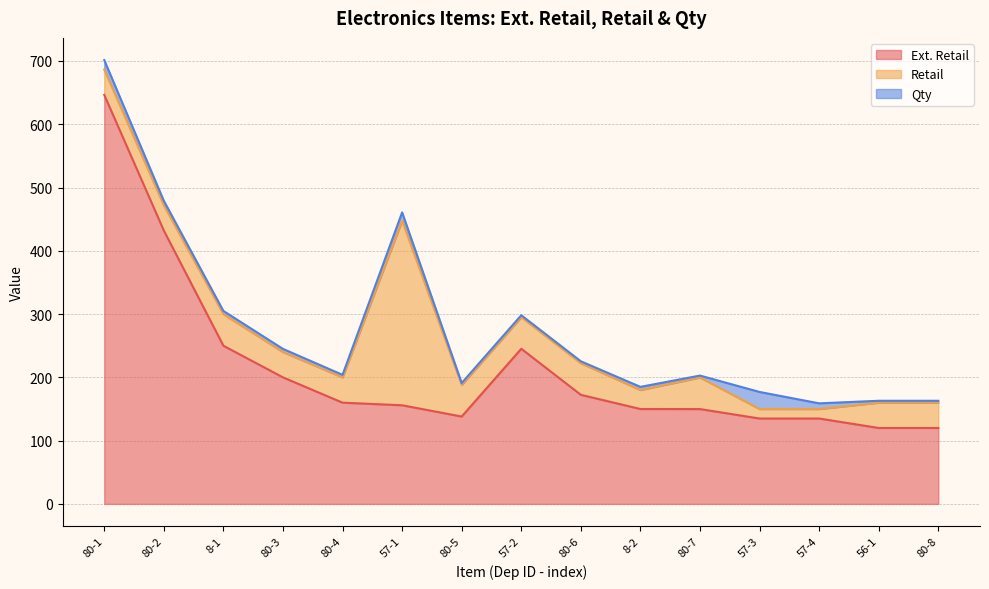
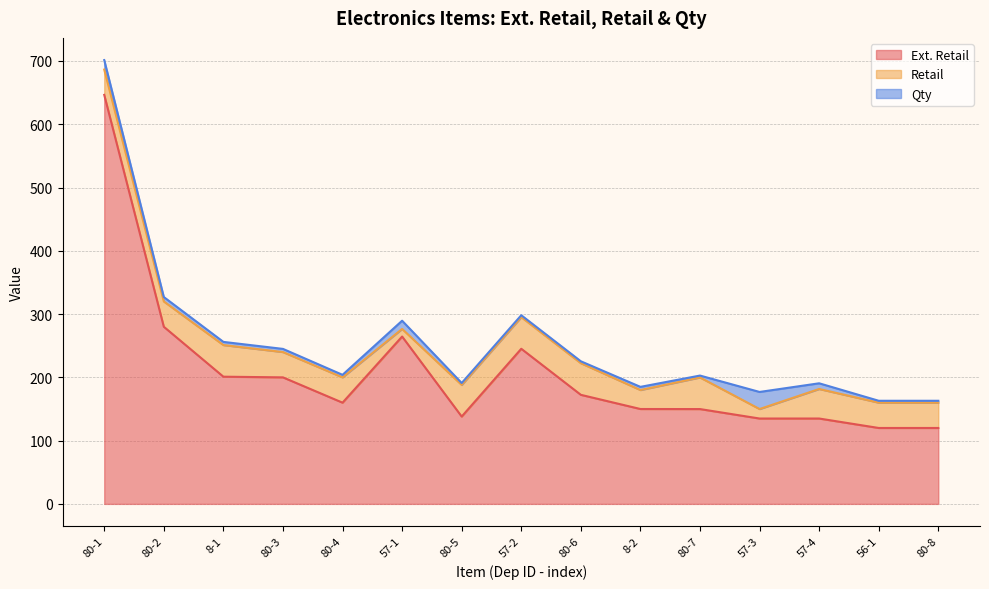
Ext. Retail, 80-2: 430 -> 280
Ext. Retail, 8-1: 250 -> 200
Ext. Retail, 57-1: 160 -> 260
Retail, 57-1: 290 -> 10
Retail, 57-4: 10 -> 50
